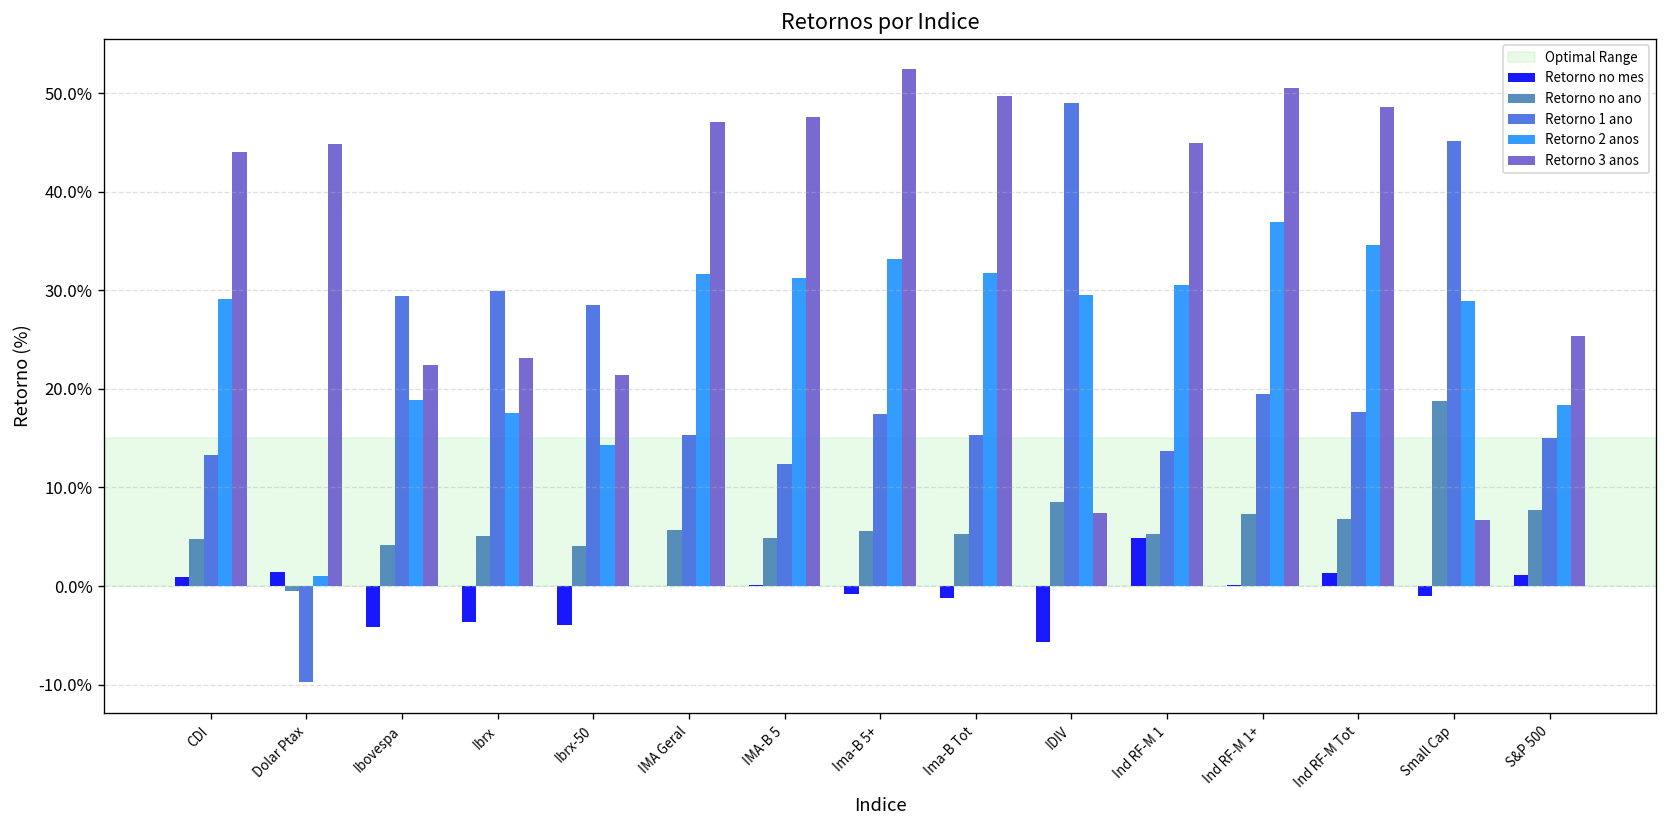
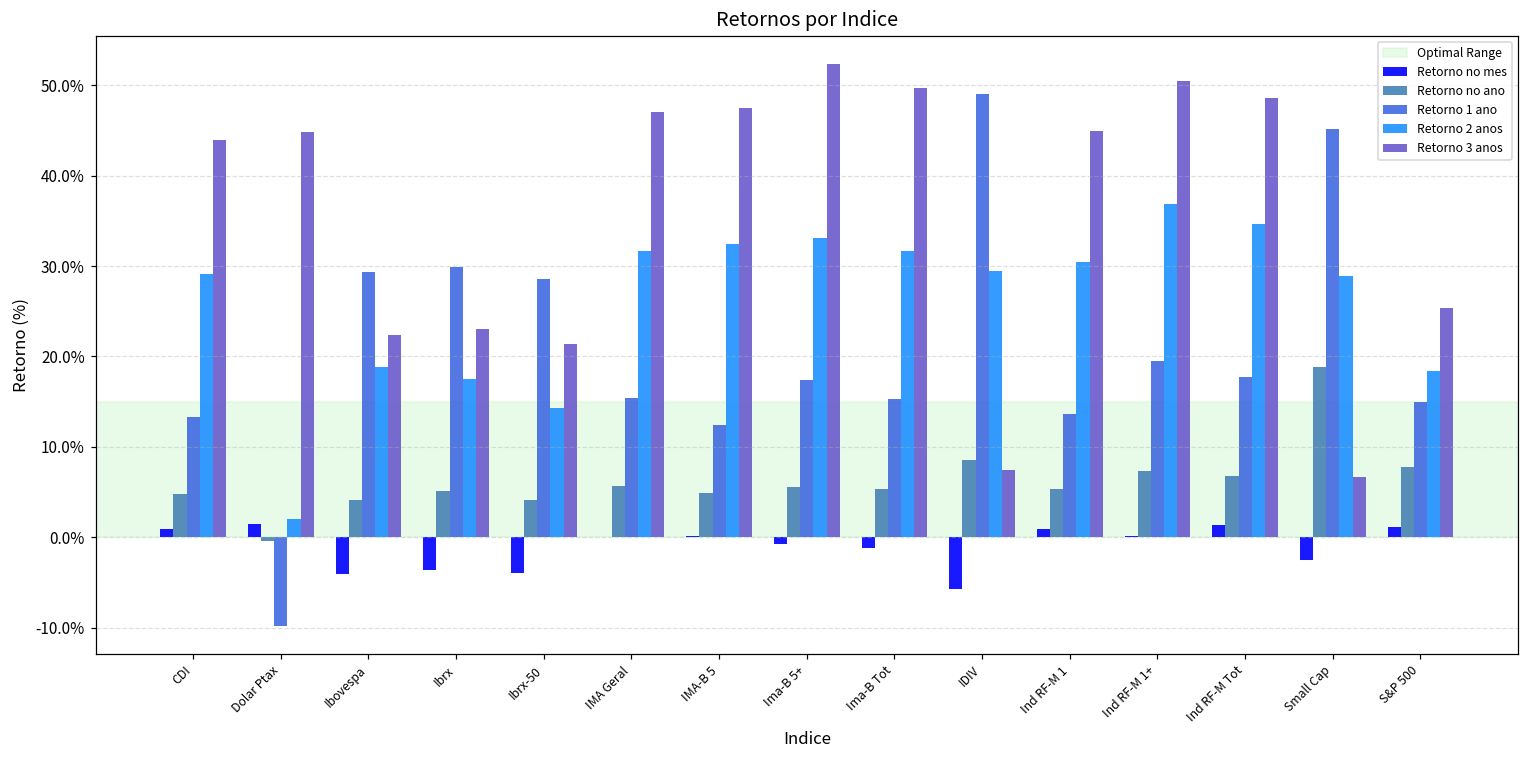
Retorno 2 anos, Dolar Ptax: 1% -> 2%
Retorno 2 anos, IMA-B 5: 31% -> 32%
Retorno no mes, Ind RF-M 1: 5% -> 1%
Retorno no mes, Small Cap: -1% -> -3%
